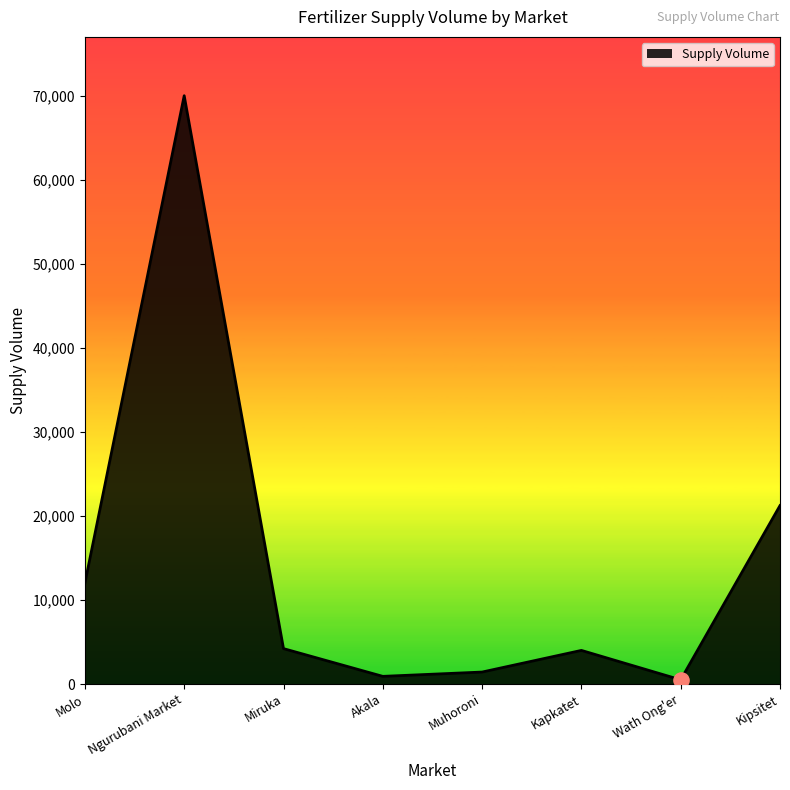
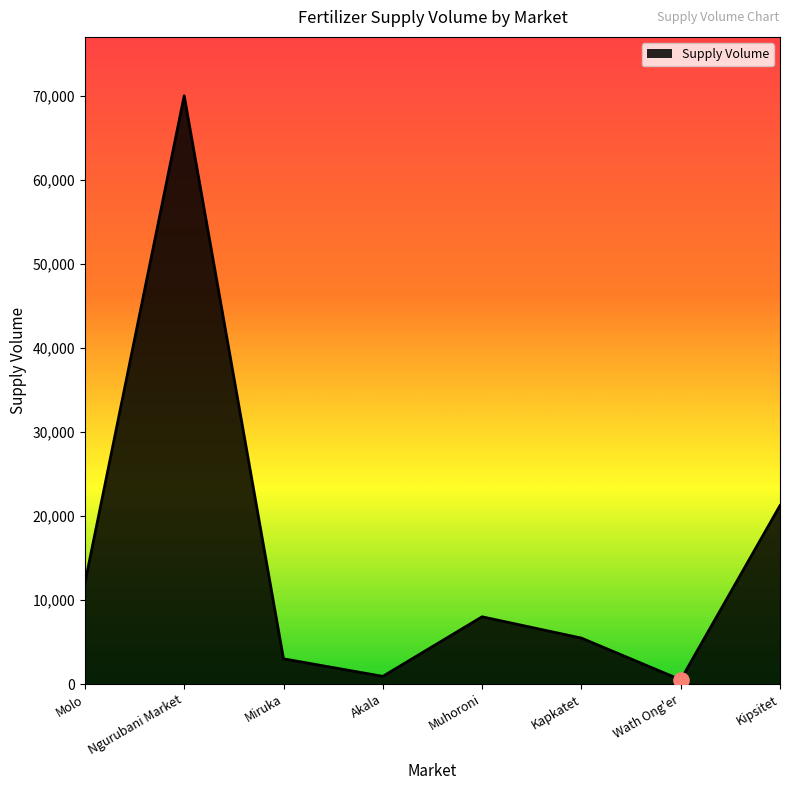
Supply Volume, Miruka: 4,000 -> 3,000
Supply Volume, Muhoroni: 1,000 -> 8,000
Supply Volume, Kapkatet: 4,000 -> 5,000
